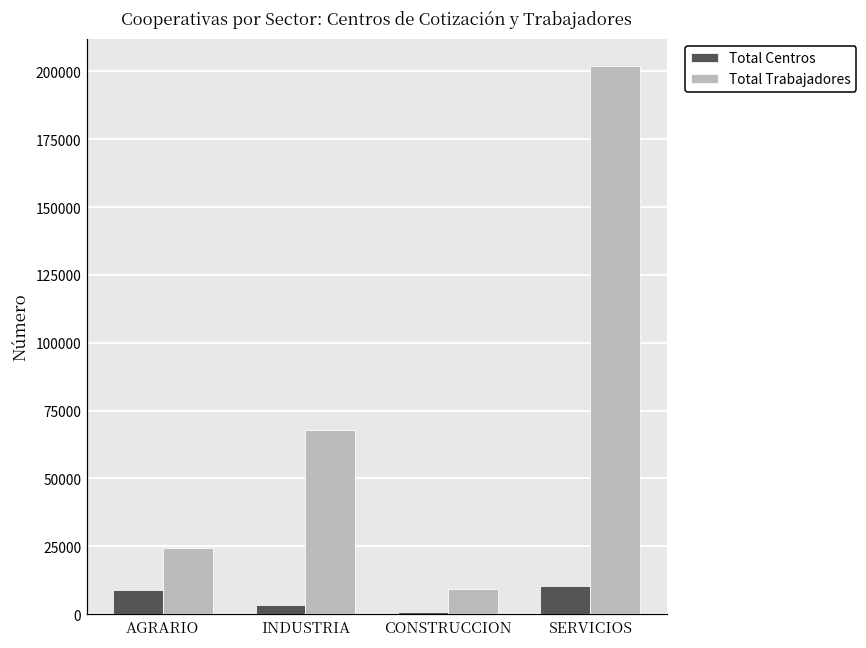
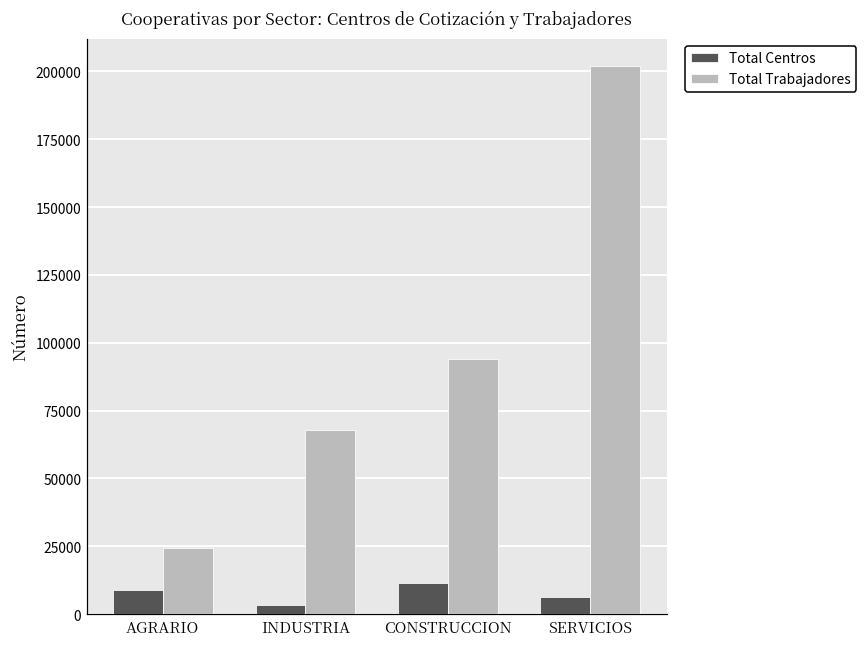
Total Centros, CONSTRUCCION: 1000 -> 11000
Total Trabajadores, CONSTRUCCION: 9000 -> 94000
Total Centros, SERVICIOS: 11000 -> 6000
